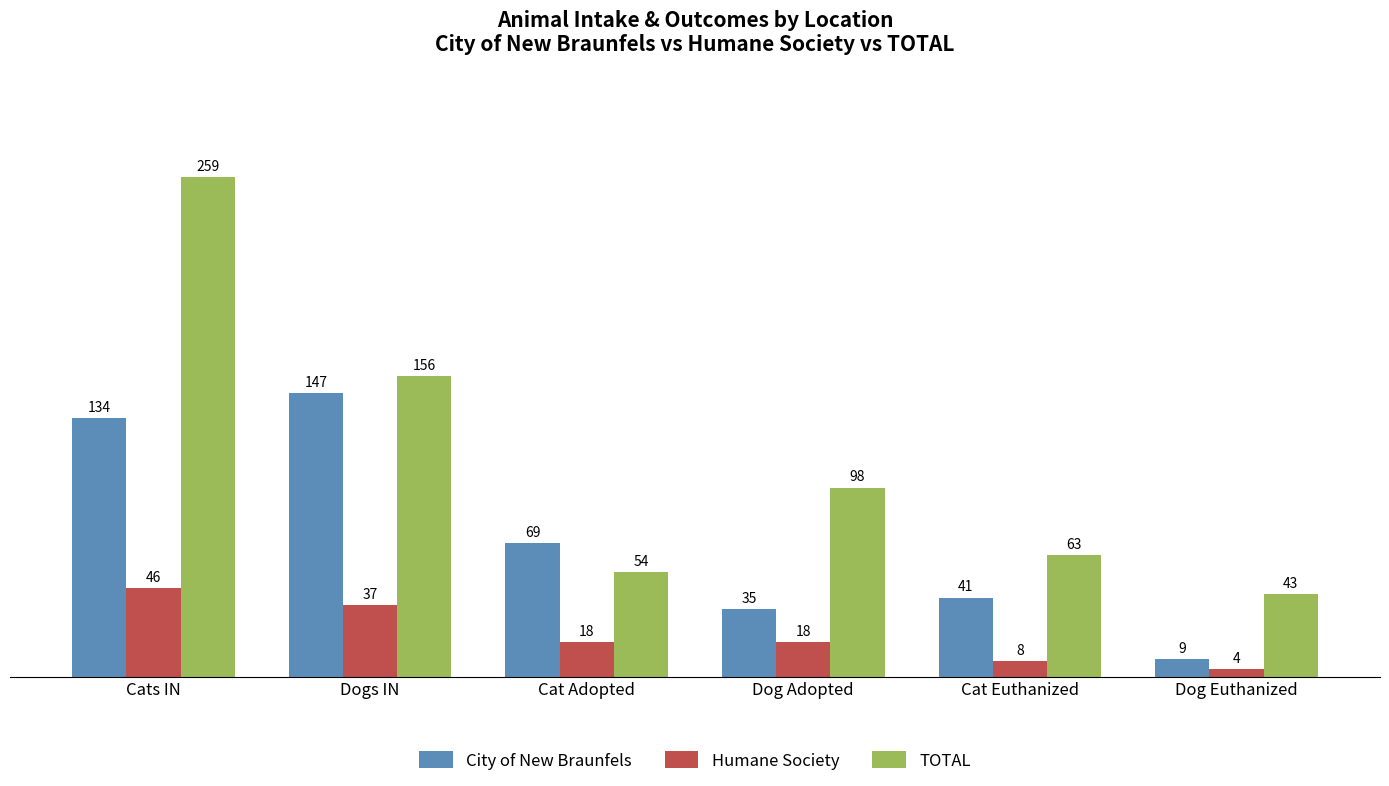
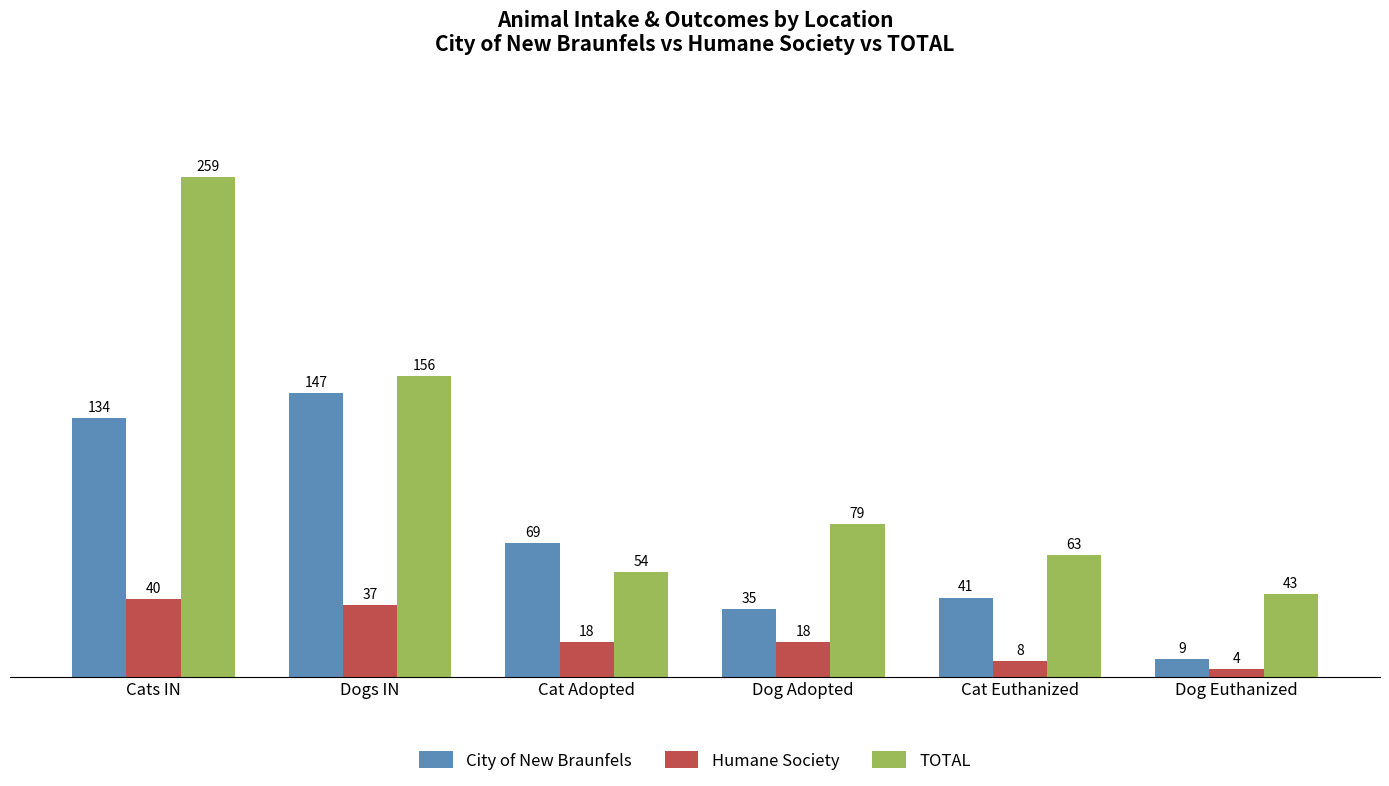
Humane Society, Cats IN: 46 -> 40
TOTAL, Dog Adopted: 98 -> 79
